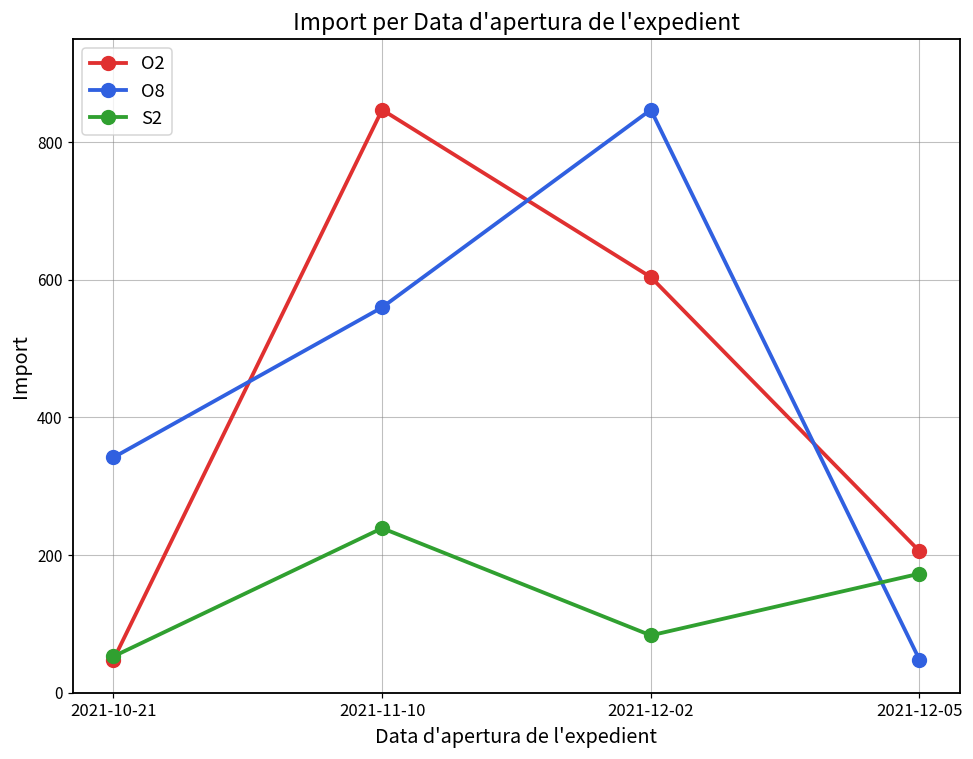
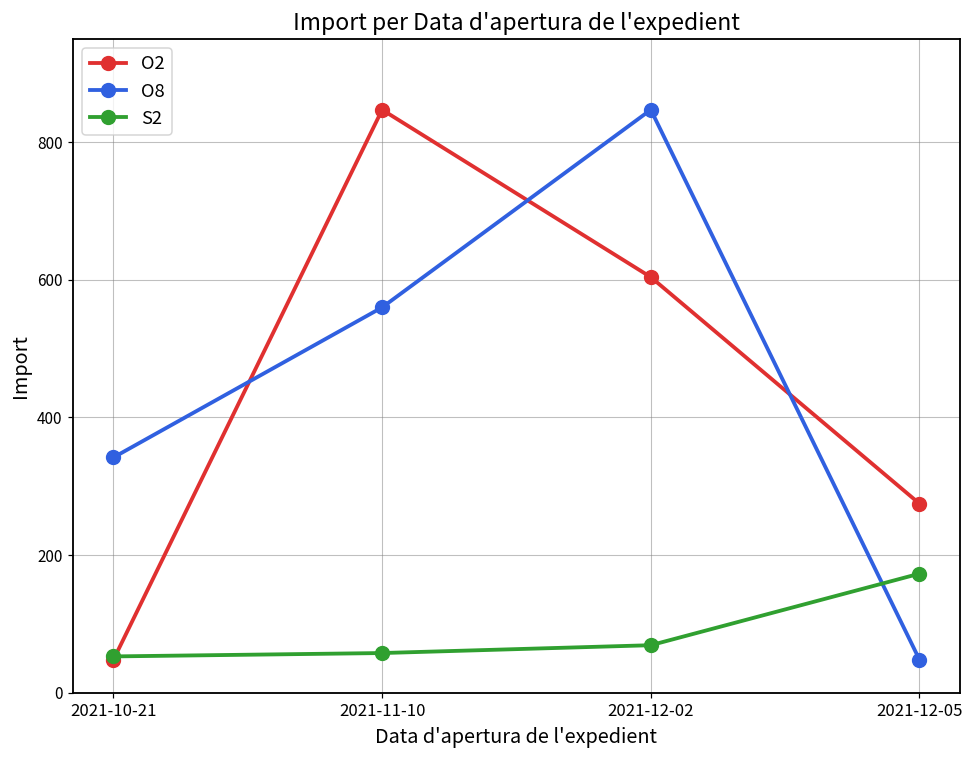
S2, 2021-11-10: 240 -> 60
S2, 2021-12-02: 80 -> 70
O2, 2021-12-05: 210 -> 270
